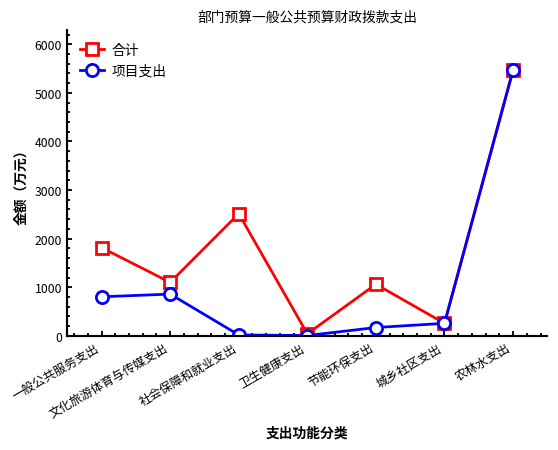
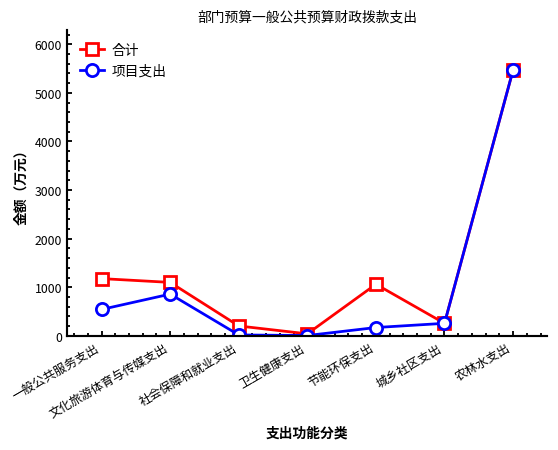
合计, 一般公共服务支出: 1800 -> 1200
项目支出, 一般公共服务支出: 800 -> 500
合计, 社会保障和就业支出: 2500 -> 200
